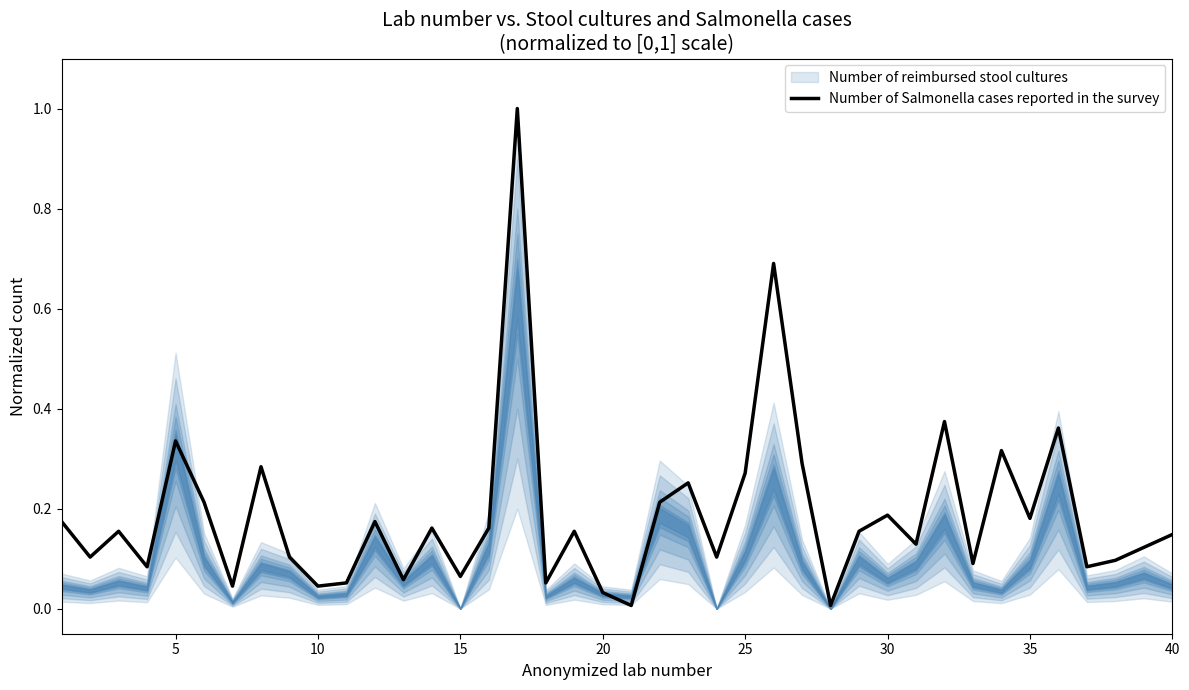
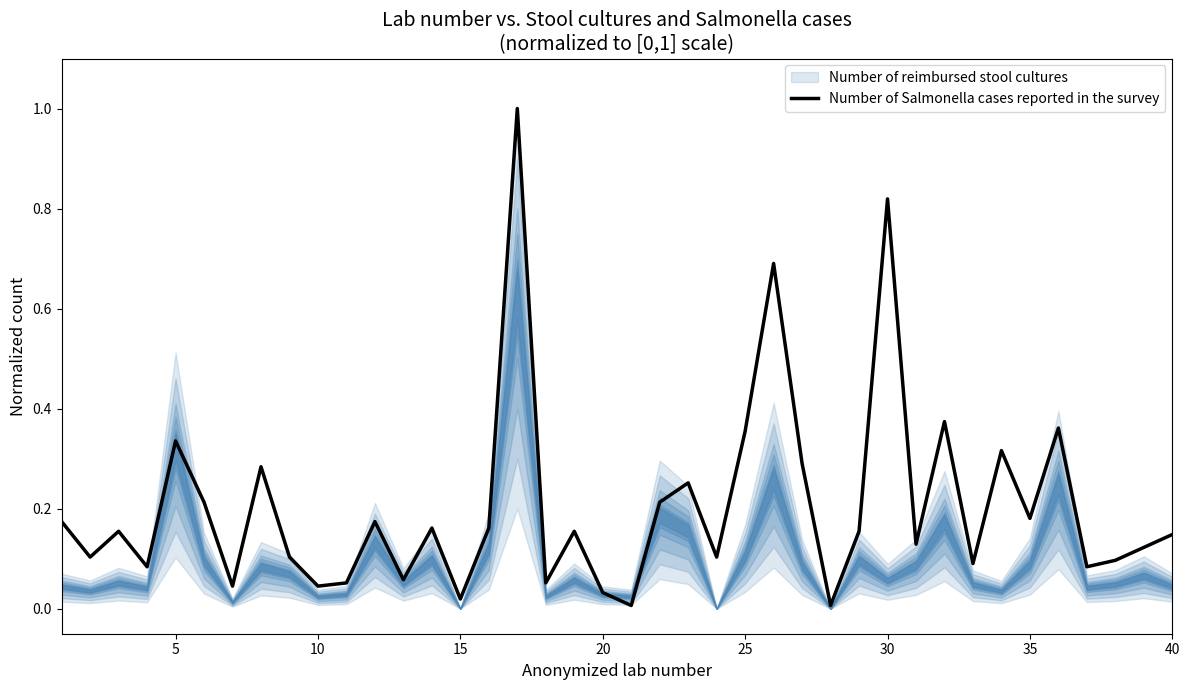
Number of Salmonella cases reported in the survey, 15: 0.06 -> 0.02
Number of Salmonella cases reported in the survey, 25: 0.27 -> 0.35
Number of Salmonella cases reported in the survey, 30: 0.19 -> 0.82
